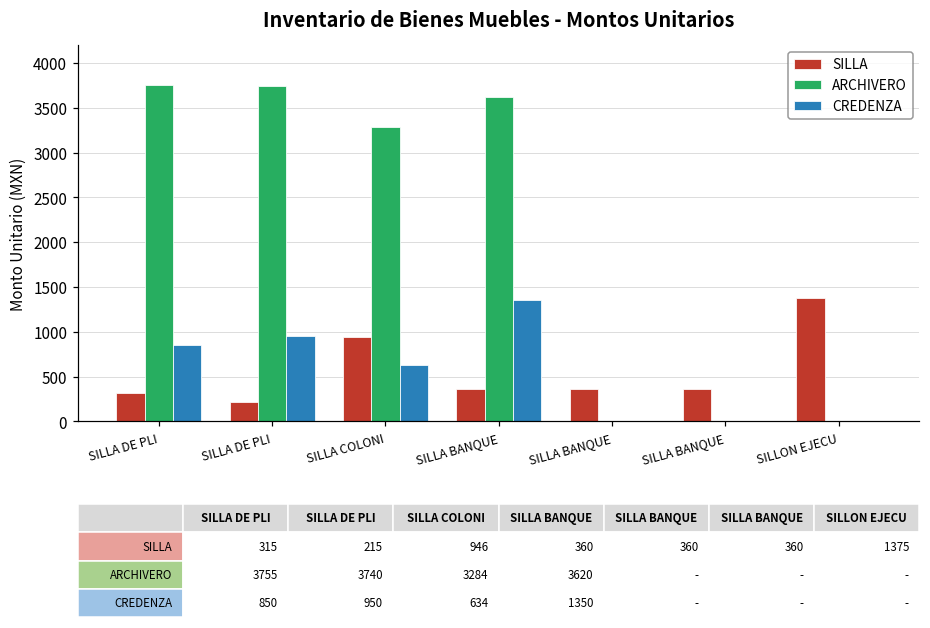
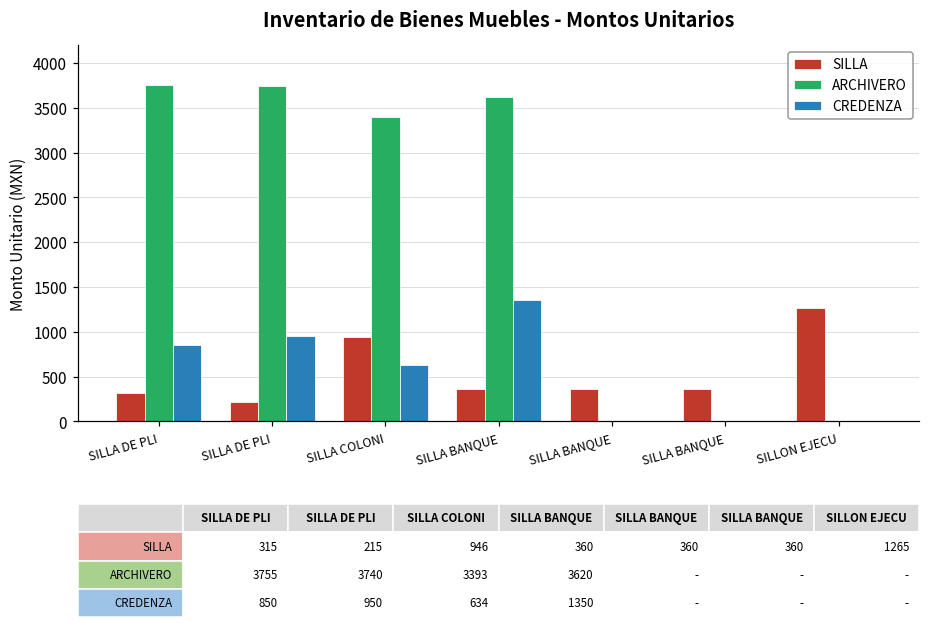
ARCHIVERO, SILLA COLONI: 3284 -> 3393
SILLA, SILLON EJECU: 1375 -> 1265
